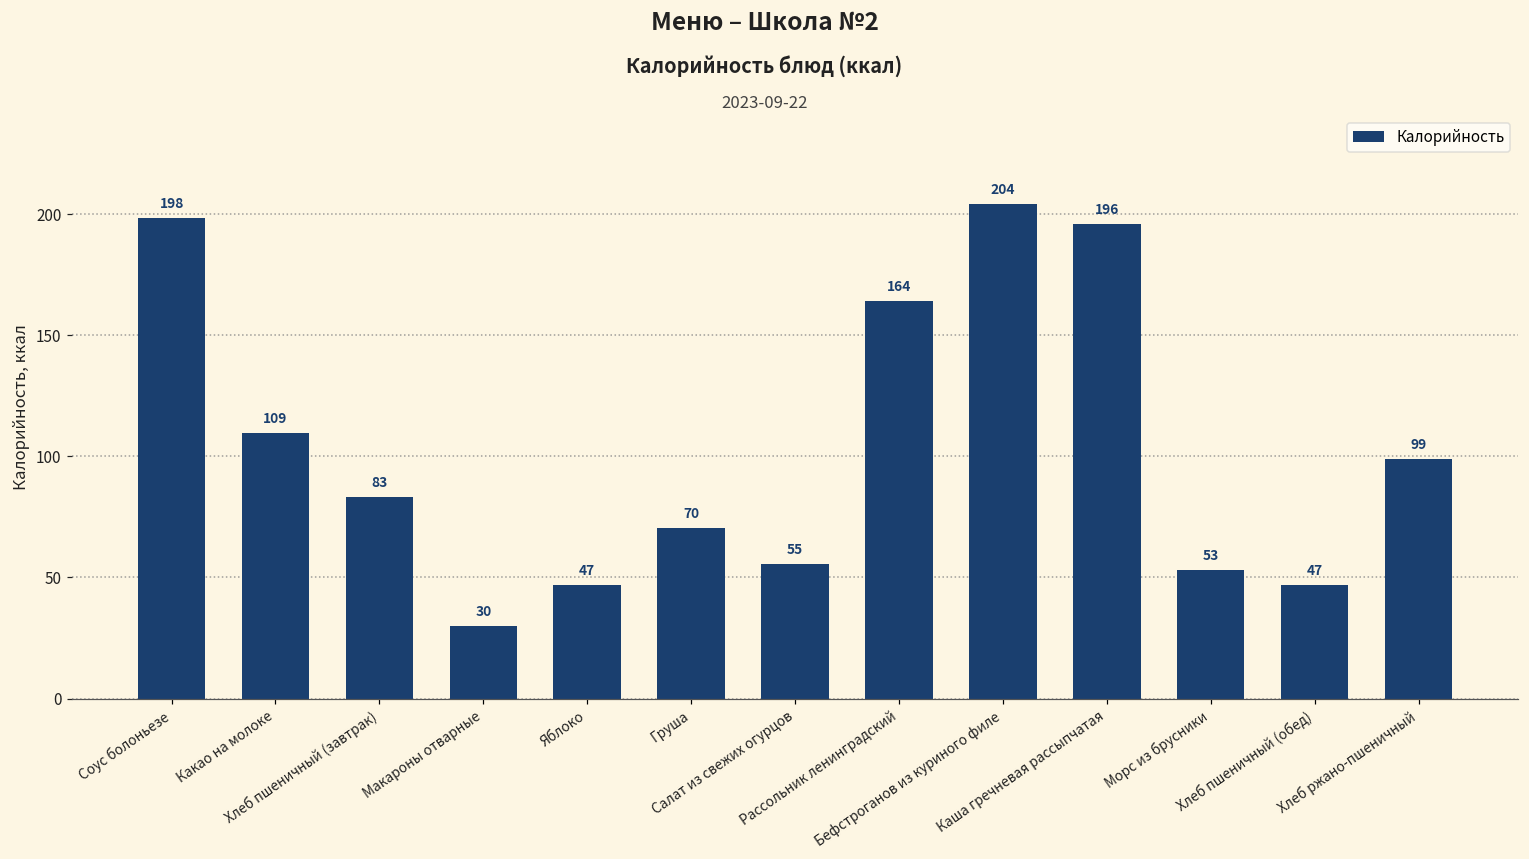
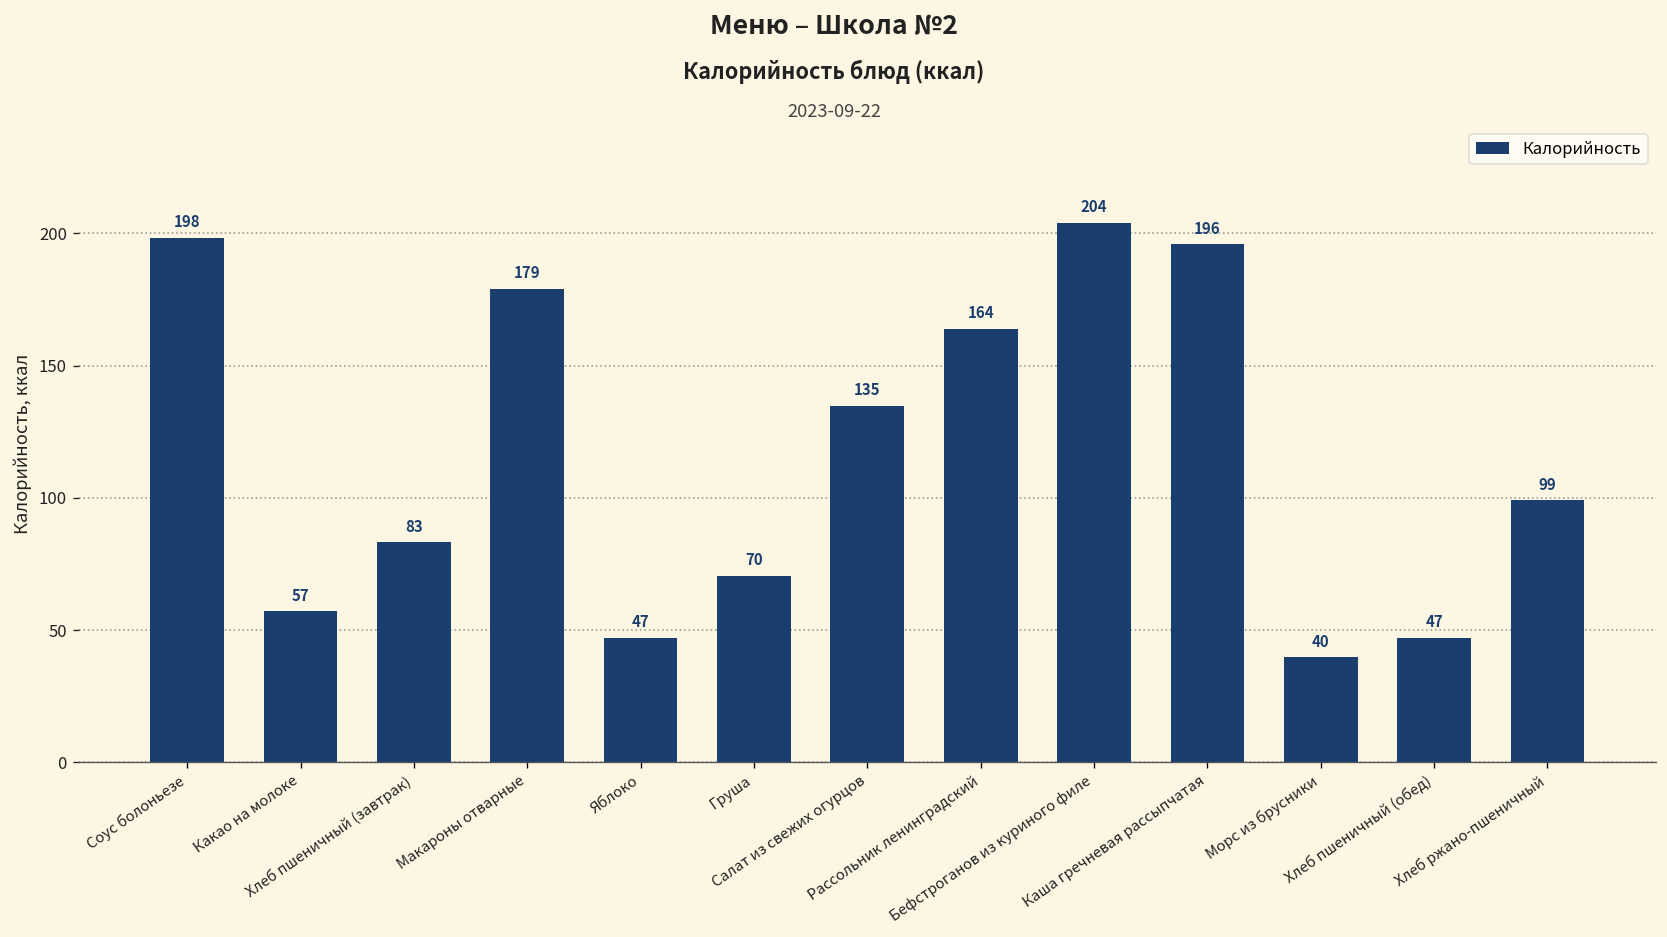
Какао на молоке: 109 -> 57
Макароны отварные: 30 -> 179
Салат из свежих огурцов: 55 -> 135
Морс из брусники: 53 -> 40
